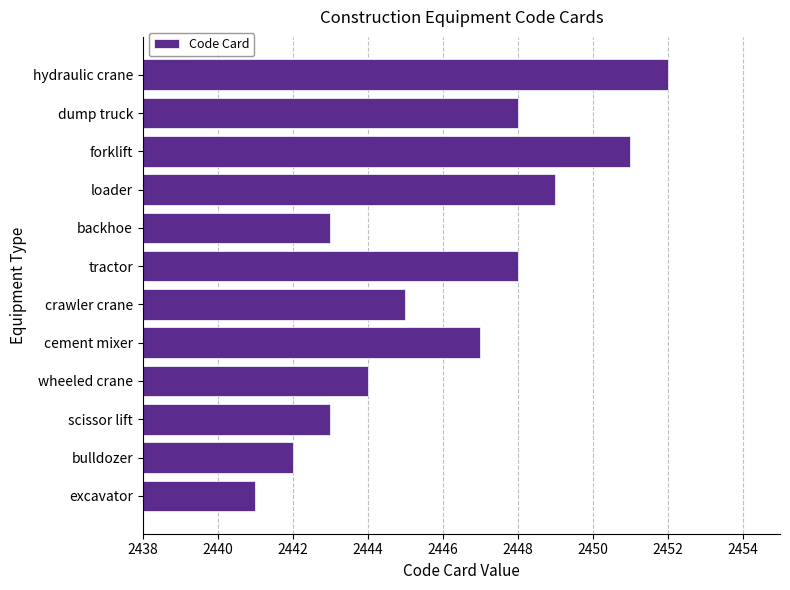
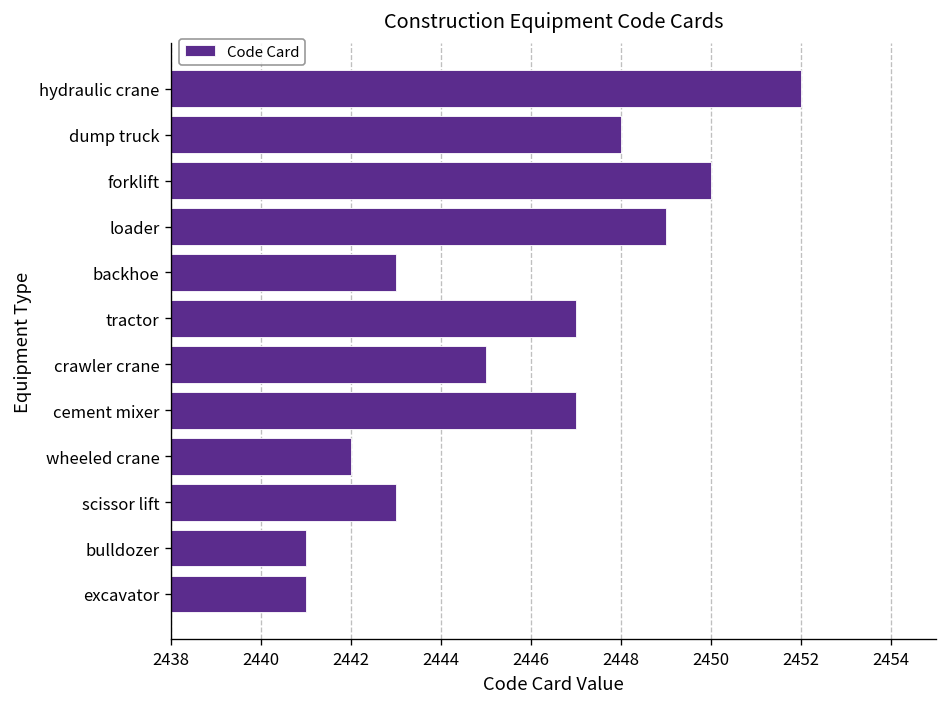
forklift: 2451 -> 2450
tractor: 2448 -> 2447
wheeled crane: 2444 -> 2442
bulldozer: 2442 -> 2441
